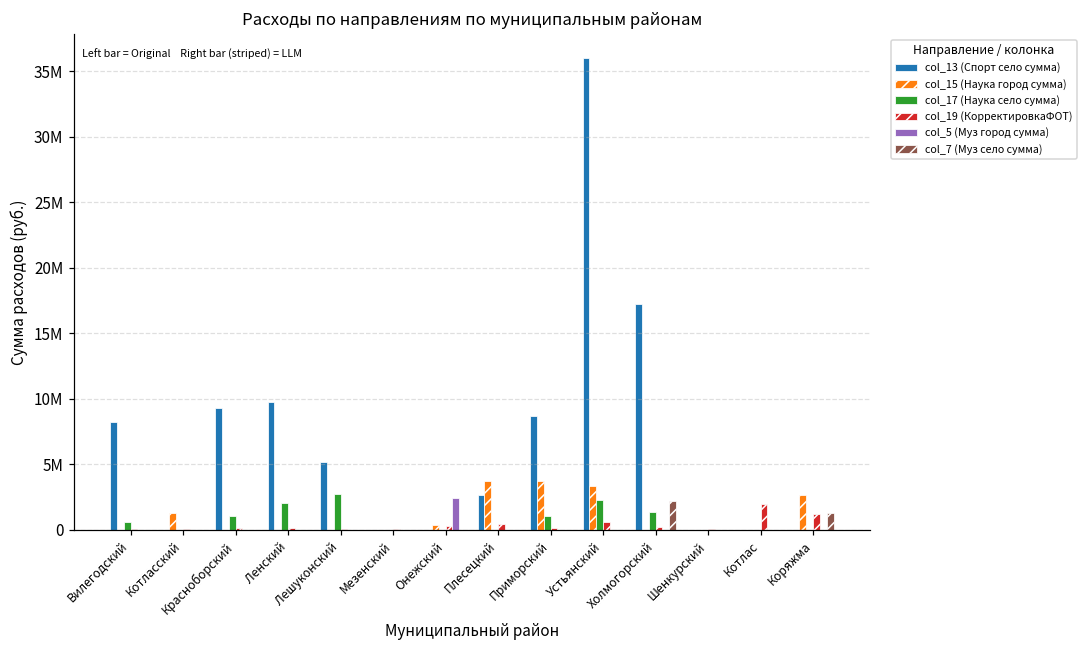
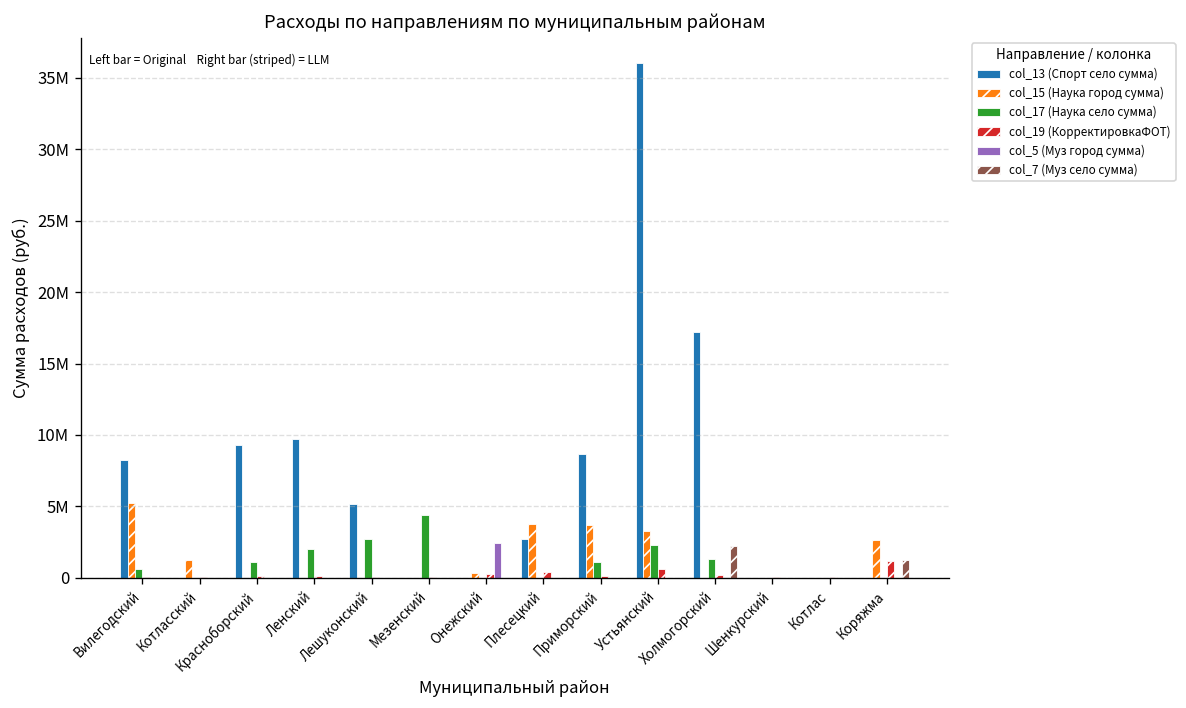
col_15 (Наука город сумма), Вилегодский: 0 -> 5300000
col_17 (Наука село сумма), Мезенский: 0 -> 4400000
col_19 (КорректировкаФОТ), Котлас: 1900000 -> 0
